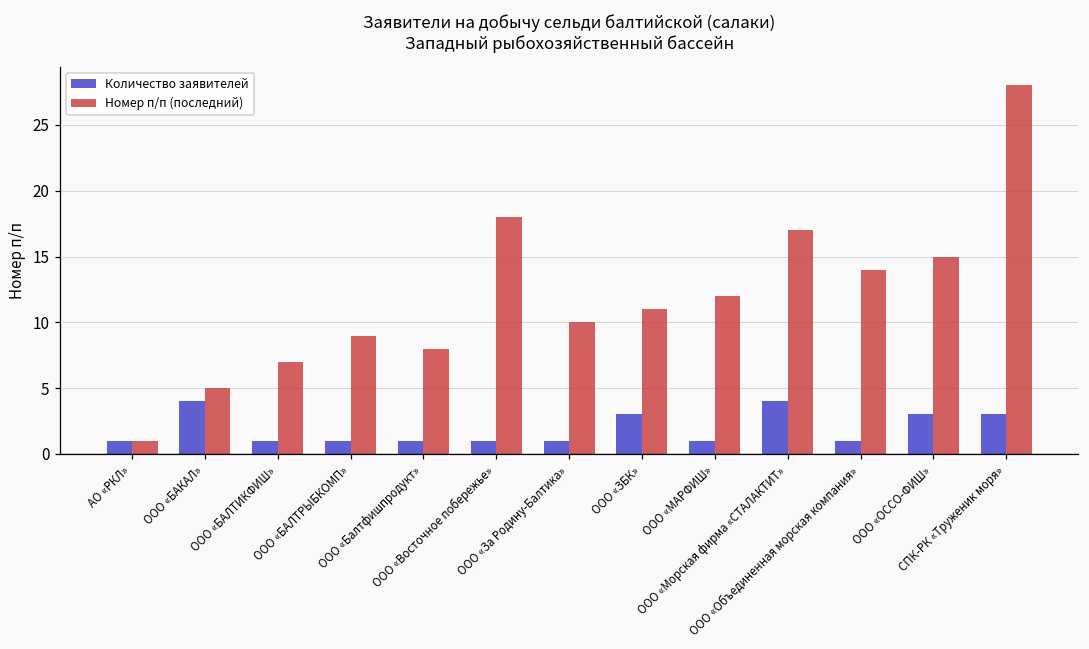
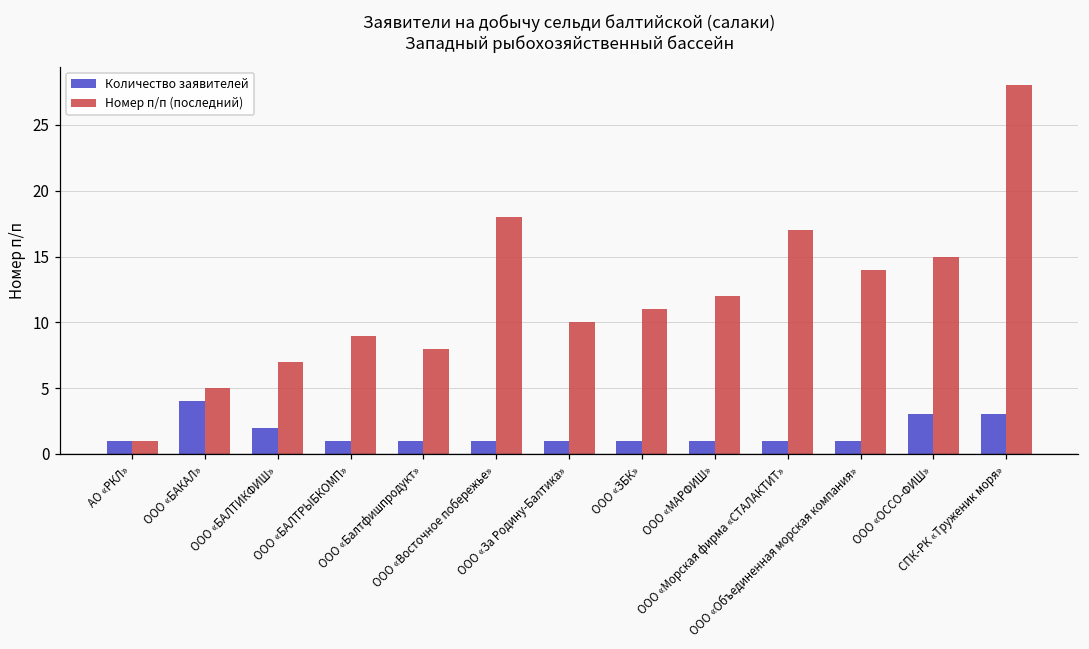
Количество заявителей, ООО «БАЛТИКФИШ»: 1 -> 2
Количество заявителей, ООО «ЗБК»: 3 -> 1
Количество заявителей, ООО «Морская фирма «СТАЛАКТИТ»: 4 -> 1
